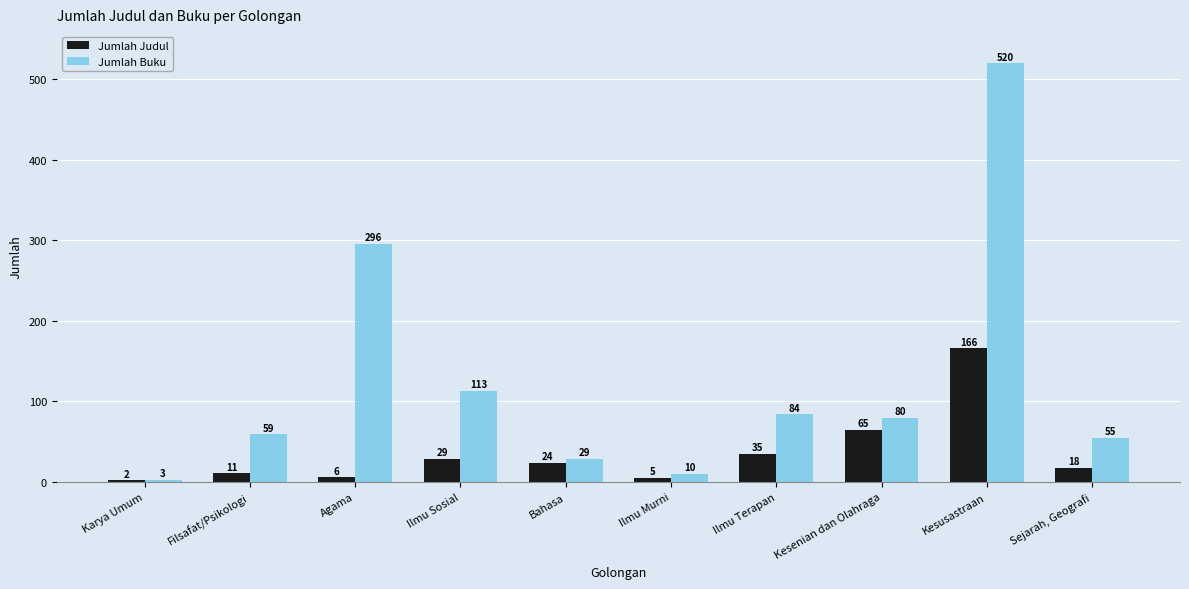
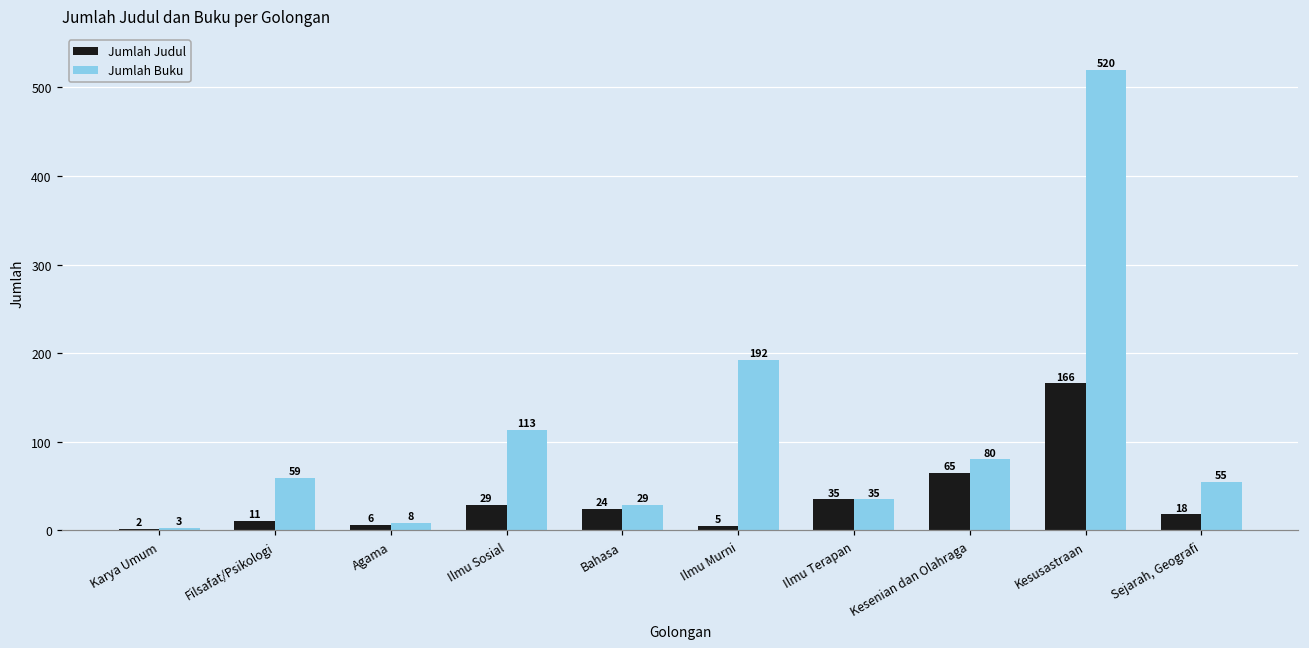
Jumlah Buku, Agama: 296 -> 8
Jumlah Buku, Ilmu Murni: 10 -> 192
Jumlah Buku, Ilmu Terapan: 84 -> 35
